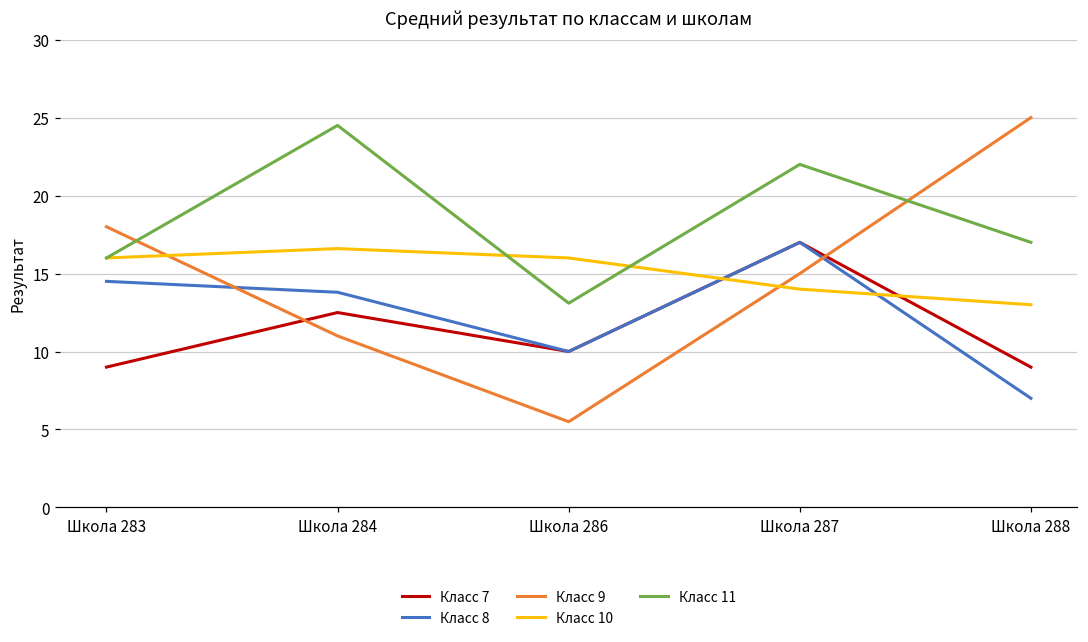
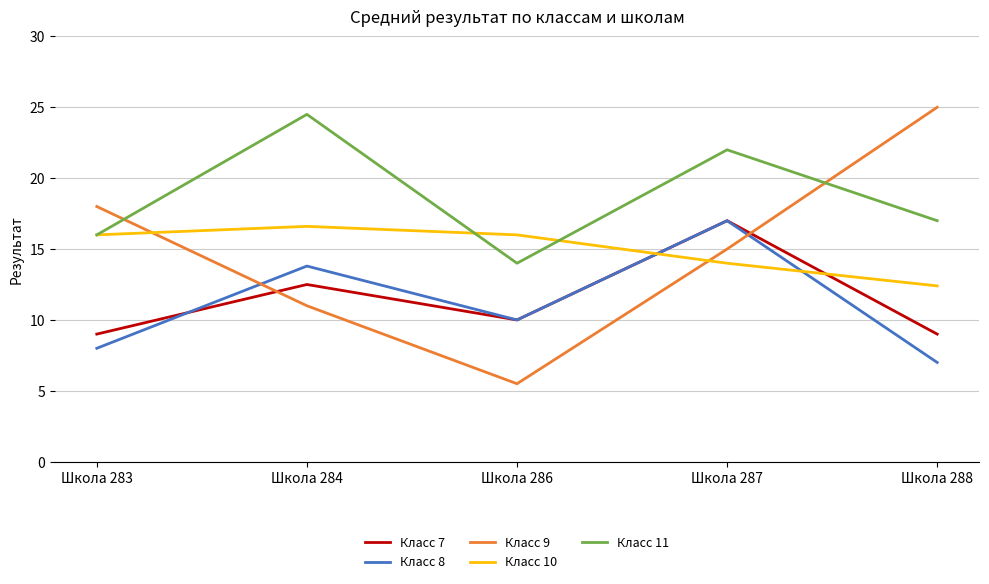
Класс 8, Школа 283: 14.5 -> 8.0
Класс 11, Школа 286: 13.1 -> 14.0
Класс 10, Школа 288: 13.0 -> 12.4
